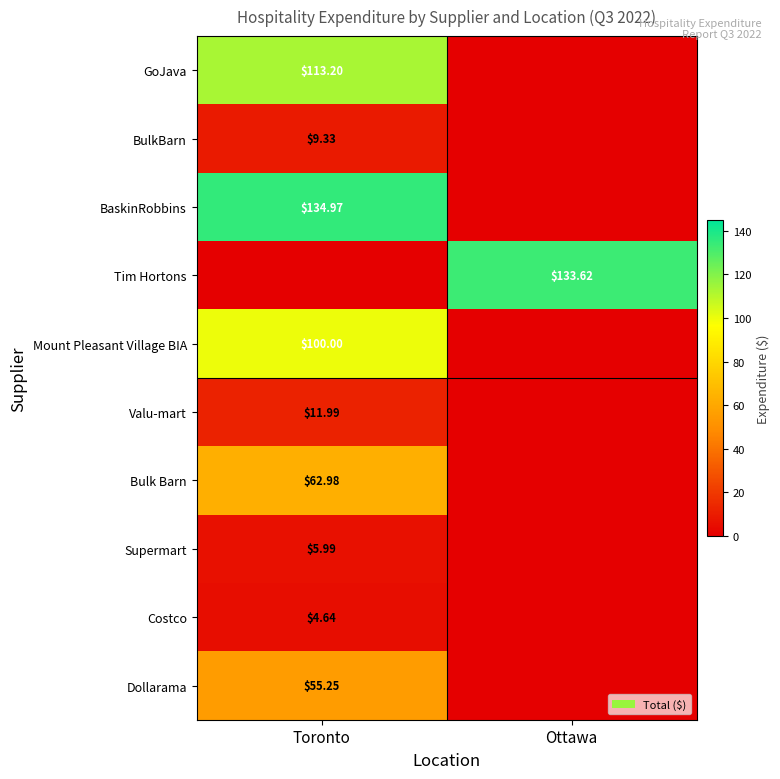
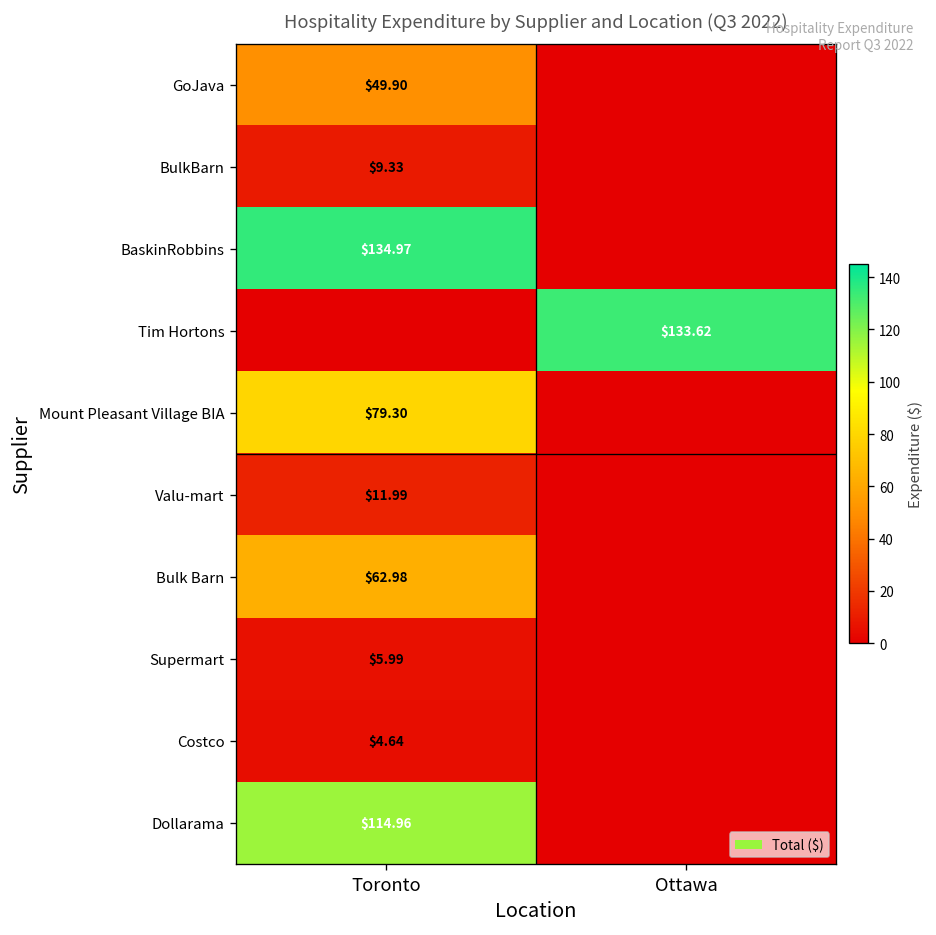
GoJava, Toronto: $113.20 -> $49.90
Mount Pleasant Village BIA, Toronto: $100.00 -> $79.30
Dollarama, Toronto: $55.25 -> $114.96
